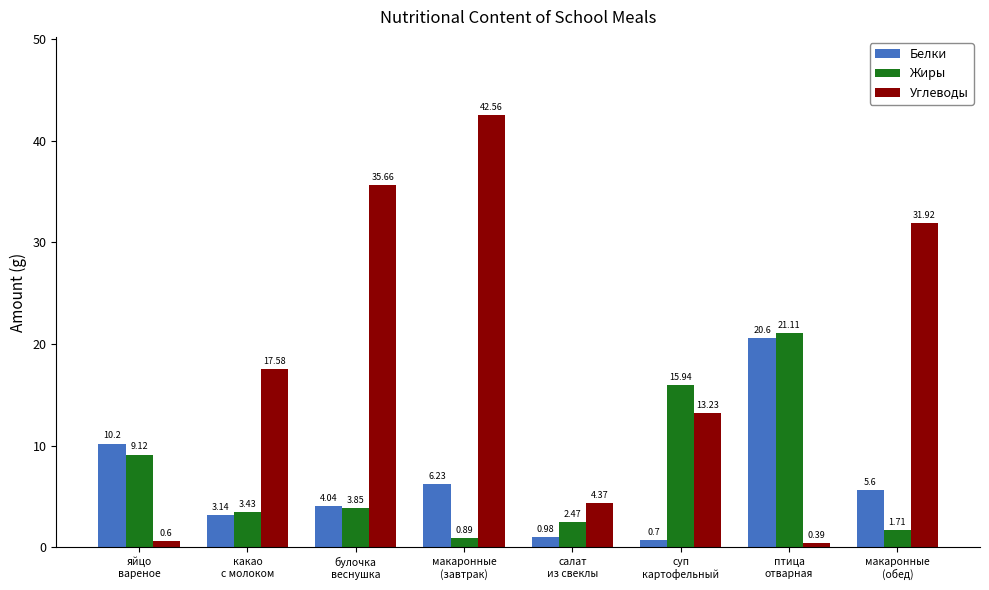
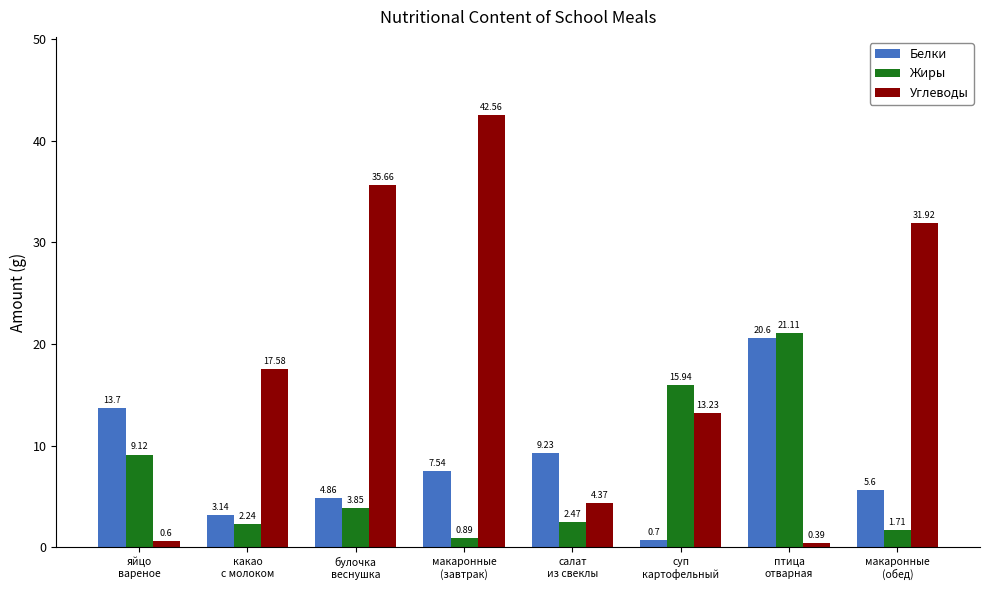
Белки, яйцо вареное: 10.2 -> 13.7
Жиры, какао с молоком: 3.43 -> 2.24
Белки, булочка веснушка: 4.04 -> 4.86
Белки, макаронные (завтрак): 6.23 -> 7.54
Белки, салат из свеклы: 0.98 -> 9.23
